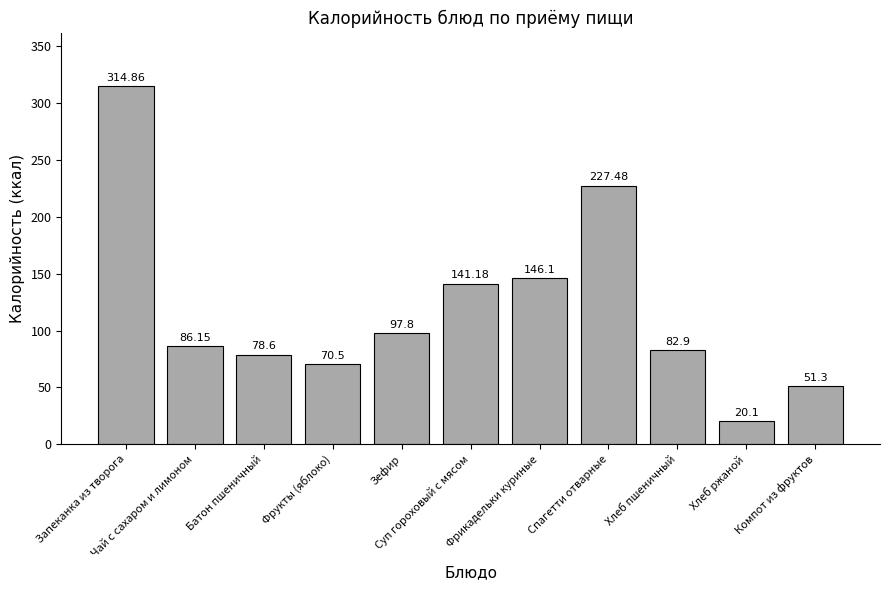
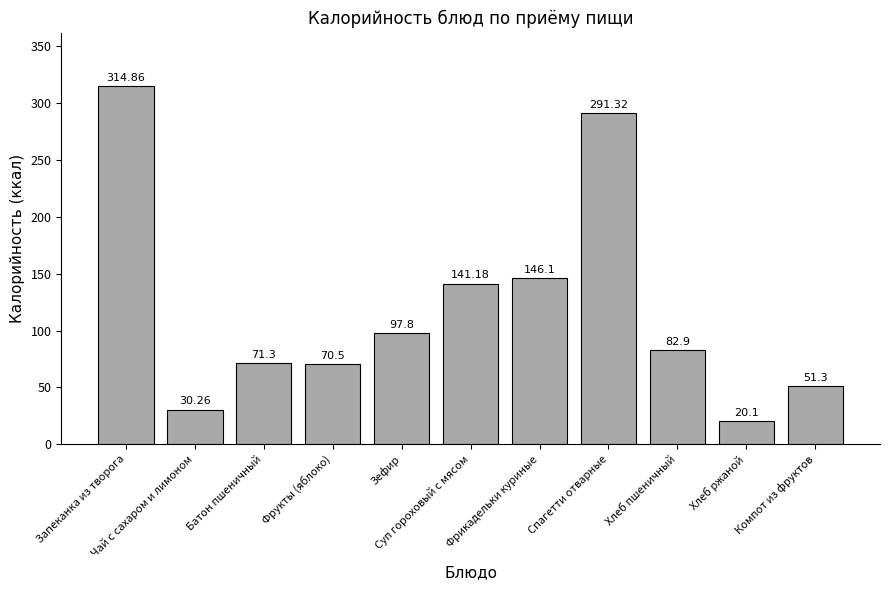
Чай с сахаром и лимоном: 86.15 -> 30.26
Батон пшеничный: 78.6 -> 71.3
Спагетти отварные: 227.48 -> 291.32
